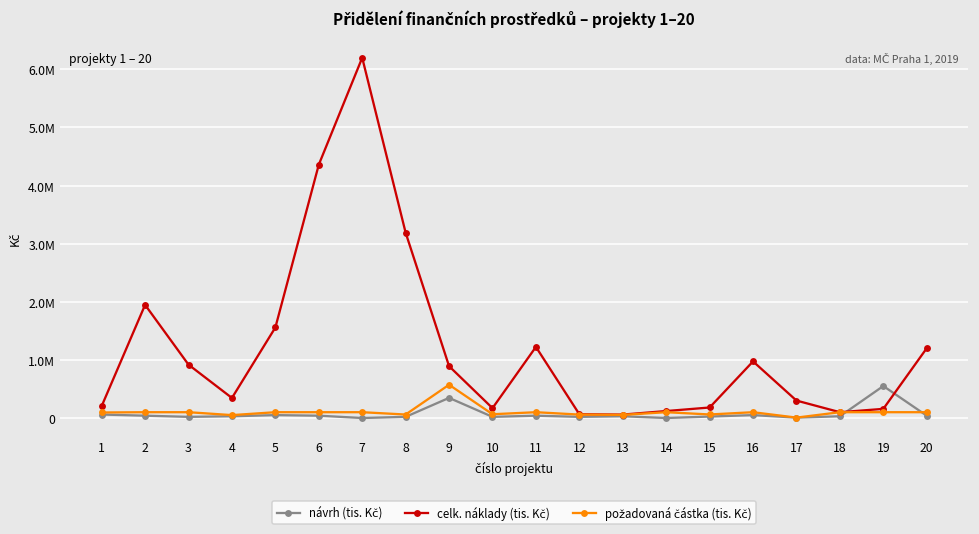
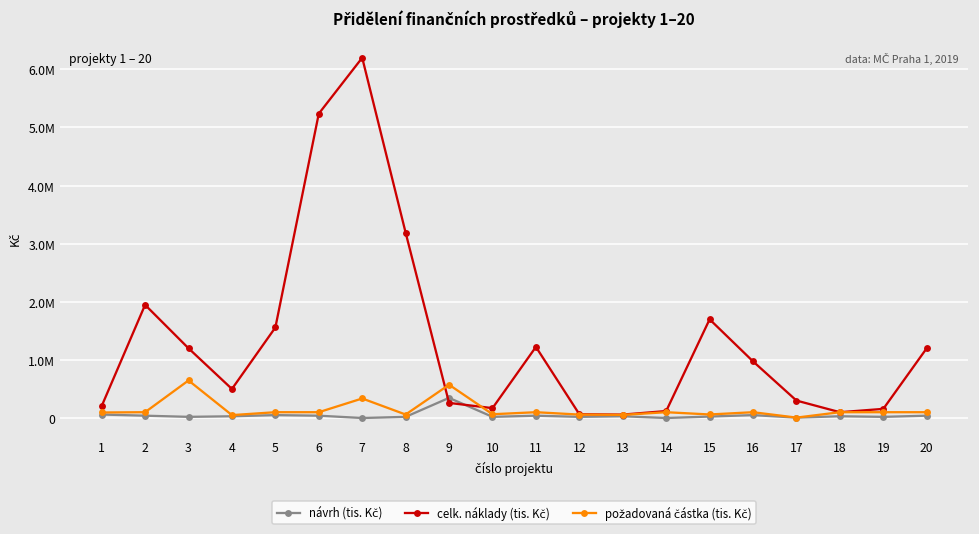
celk. náklady (tis. Kč), 3: 900000 -> 1200000
požadovaná částka (tis. Kč), 3: 100000 -> 600000
celk. náklady (tis. Kč), 4: 300000 -> 500000
celk. náklady (tis. Kč), 6: 4400000 -> 5200000
požadovaná částka (tis. Kč), 7: 100000 -> 300000
celk. náklady (tis. Kč), 9: 900000 -> 300000
celk. náklady (tis. Kč), 15: 200000 -> 1700000
návrh (tis. Kč), 19: 600000 -> 0
